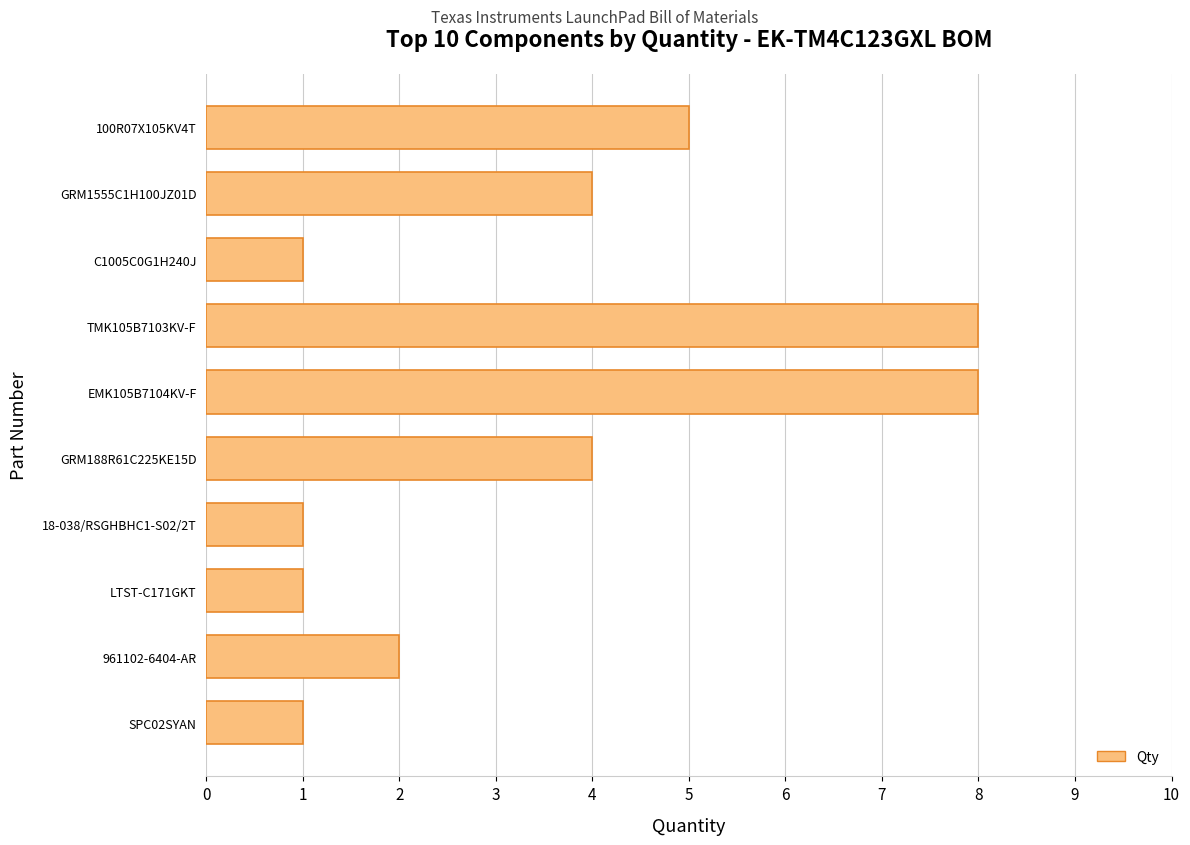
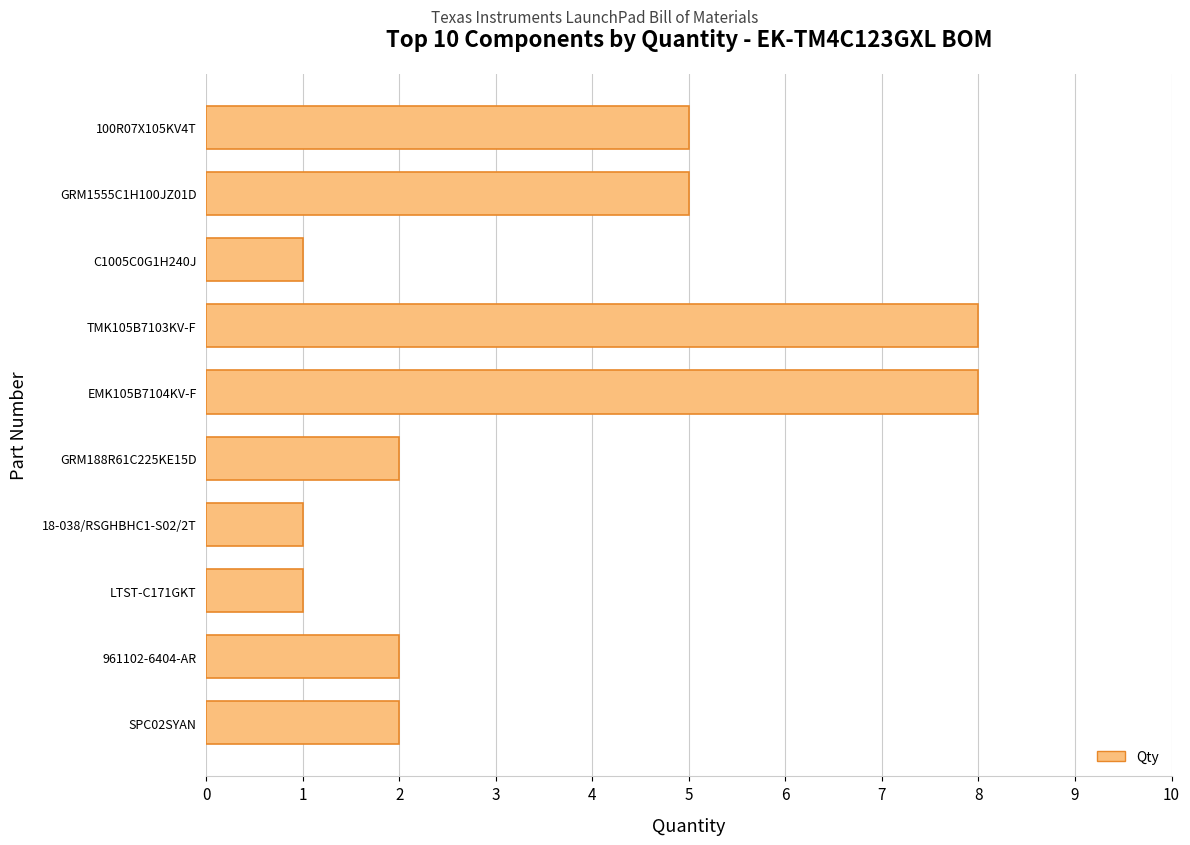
GRM1555C1H100JZ01D: 4 -> 5
GRM188R61C225KE15D: 4 -> 2
SPC02SYAN: 1 -> 2
